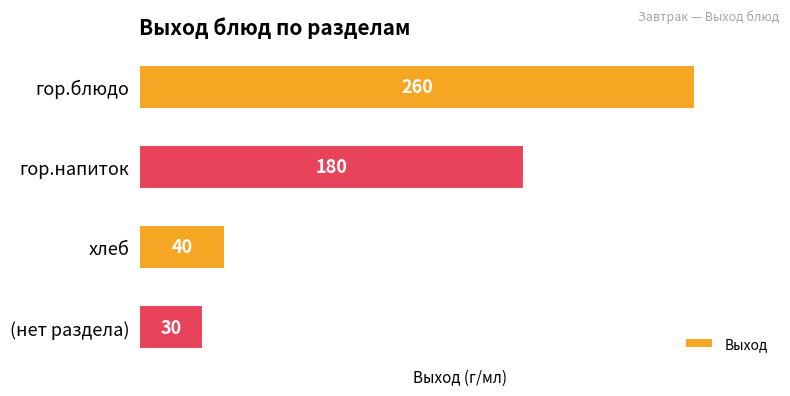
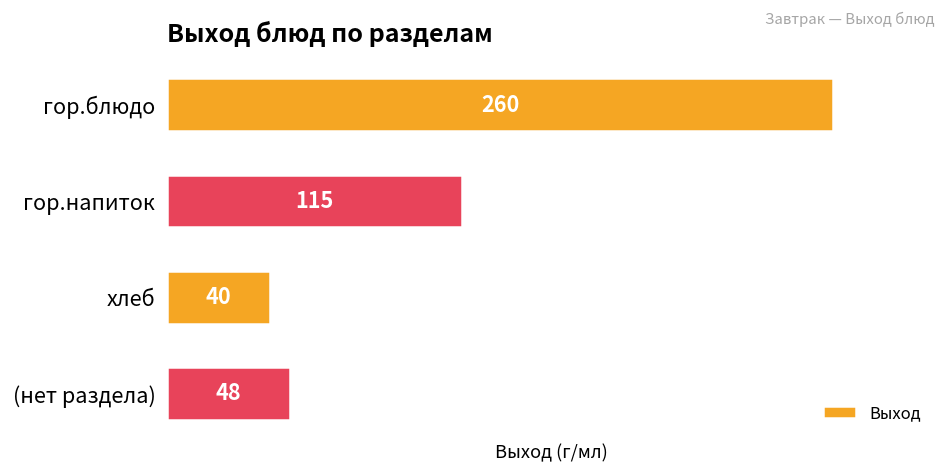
гор.напиток: 180 -> 115
(нет раздела): 30 -> 48
